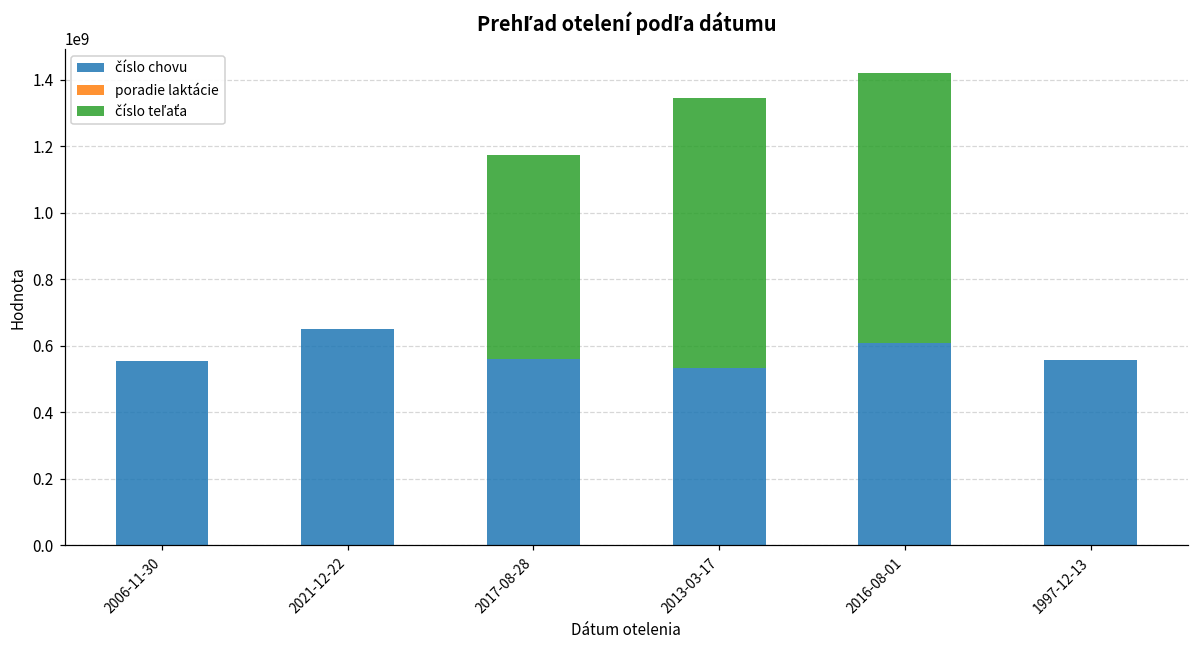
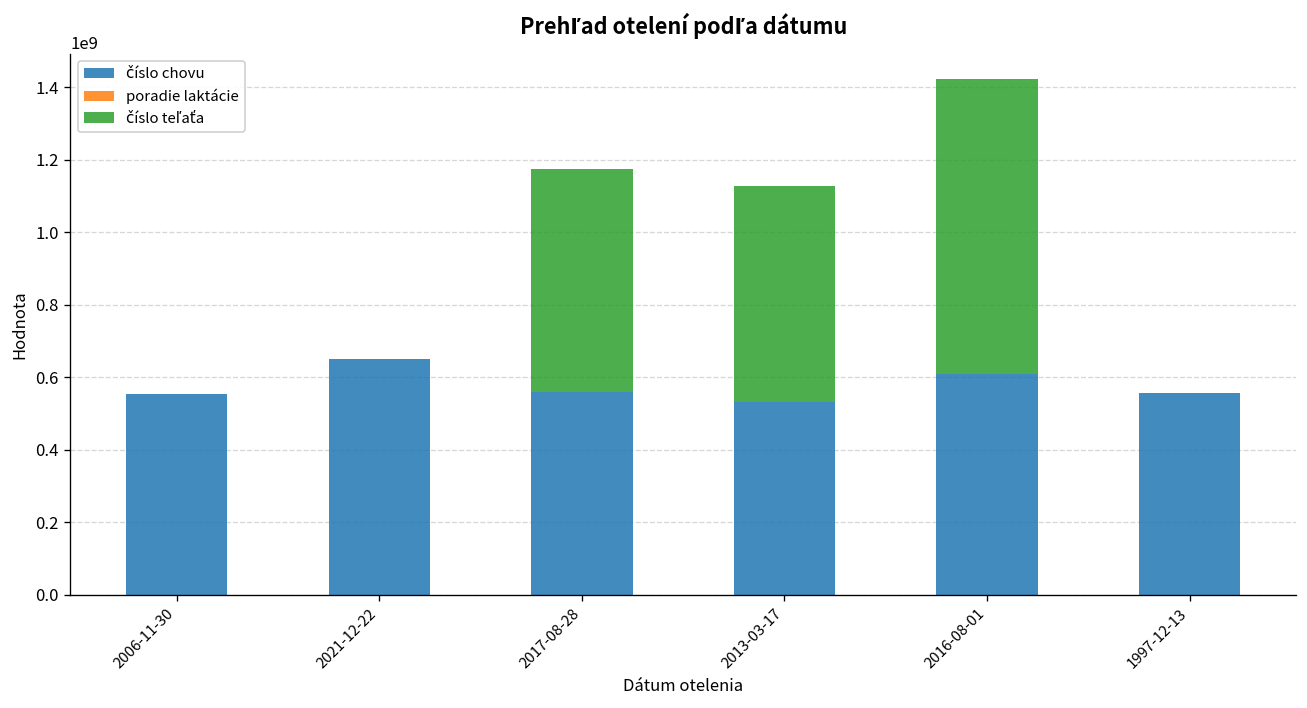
číslo teľaťa, 2013-03-17: 810000000 -> 590000000
